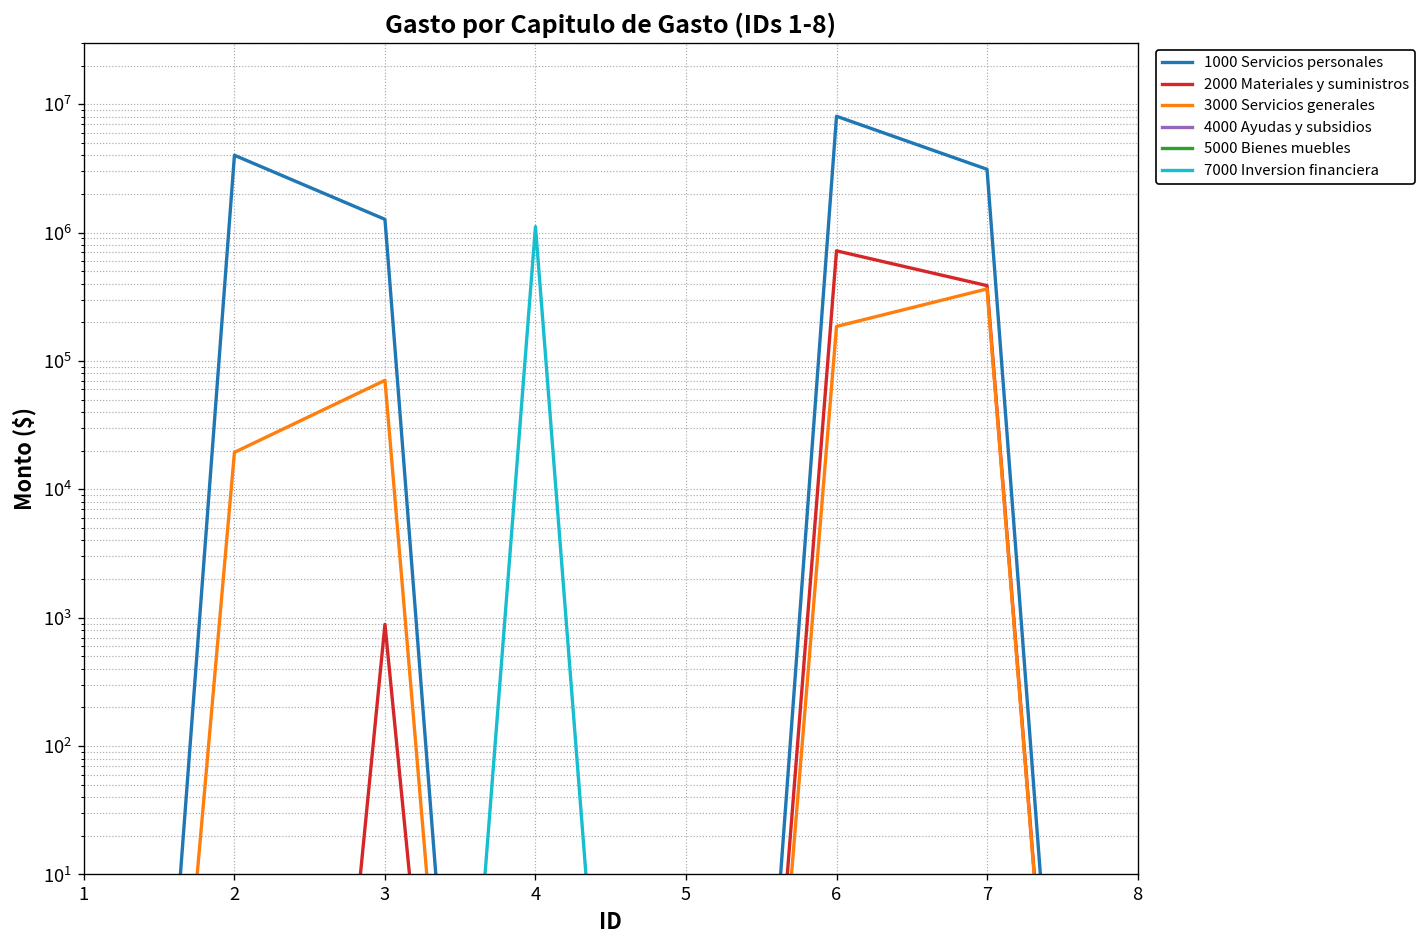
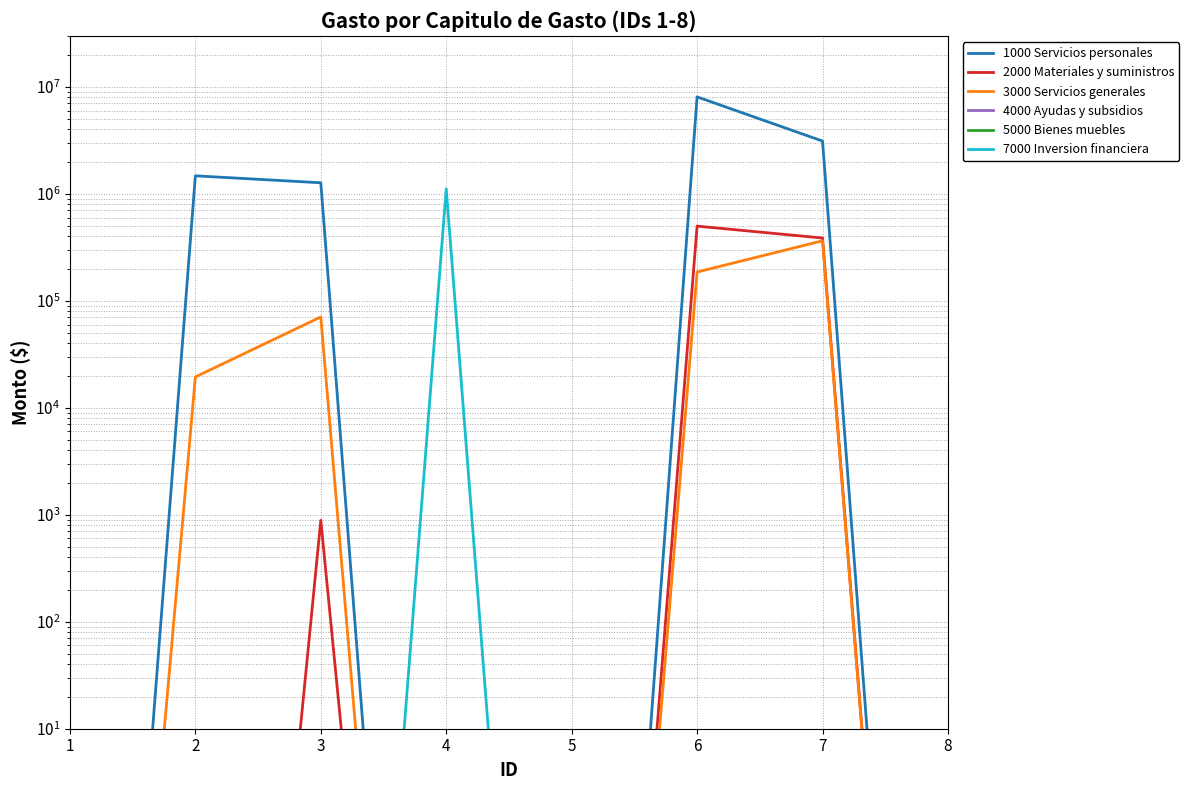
1000 Servicios personales, 2: 4000000 -> 1500000
2000 Materiales y suministros, 6: 700000 -> 500000
